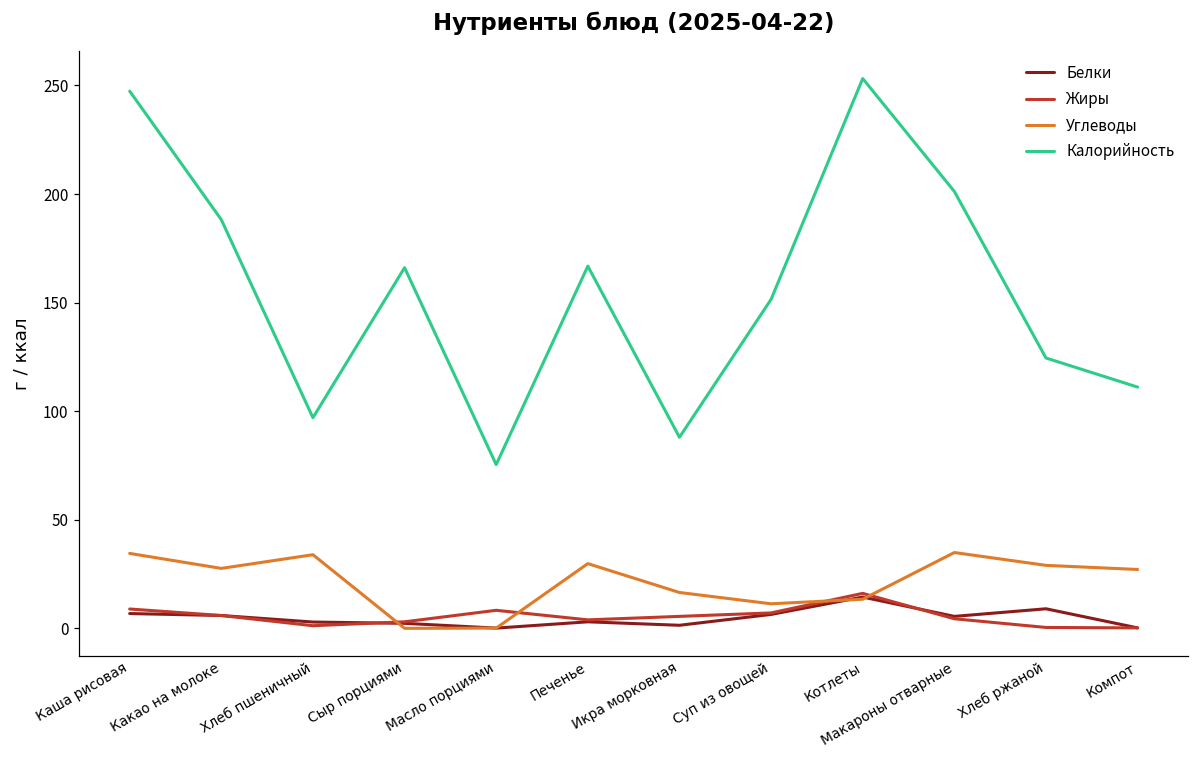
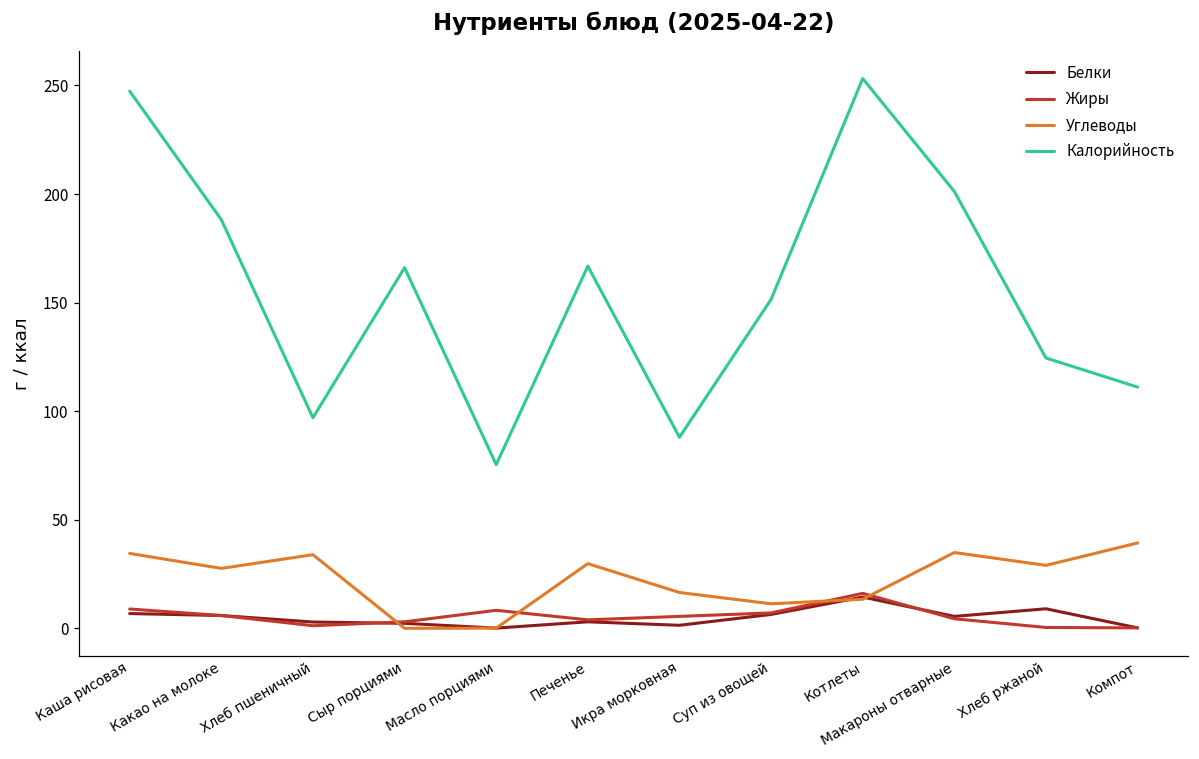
Углеводы, Компот: 27 -> 39
